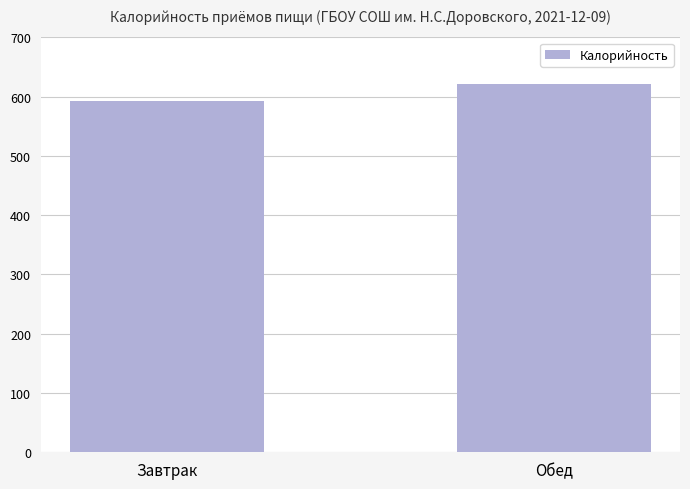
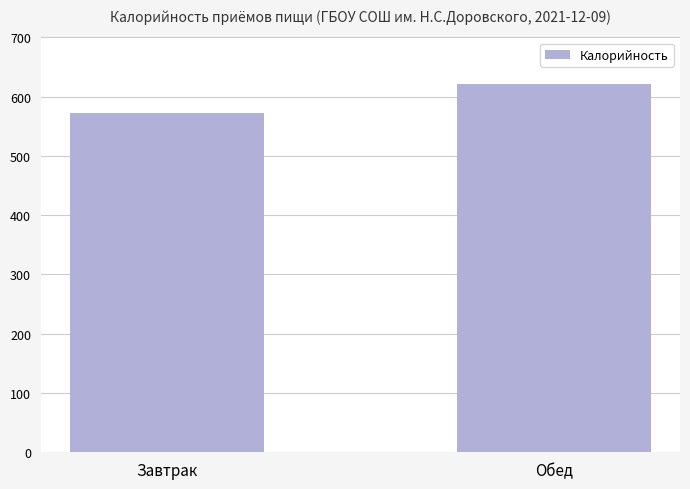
Завтрак: 590 -> 570
